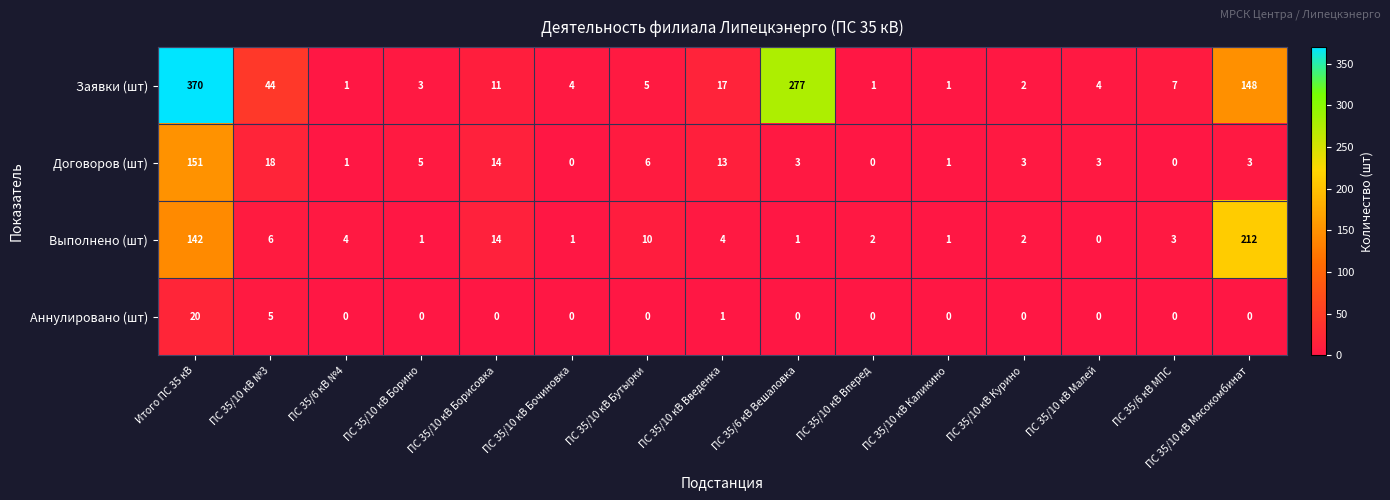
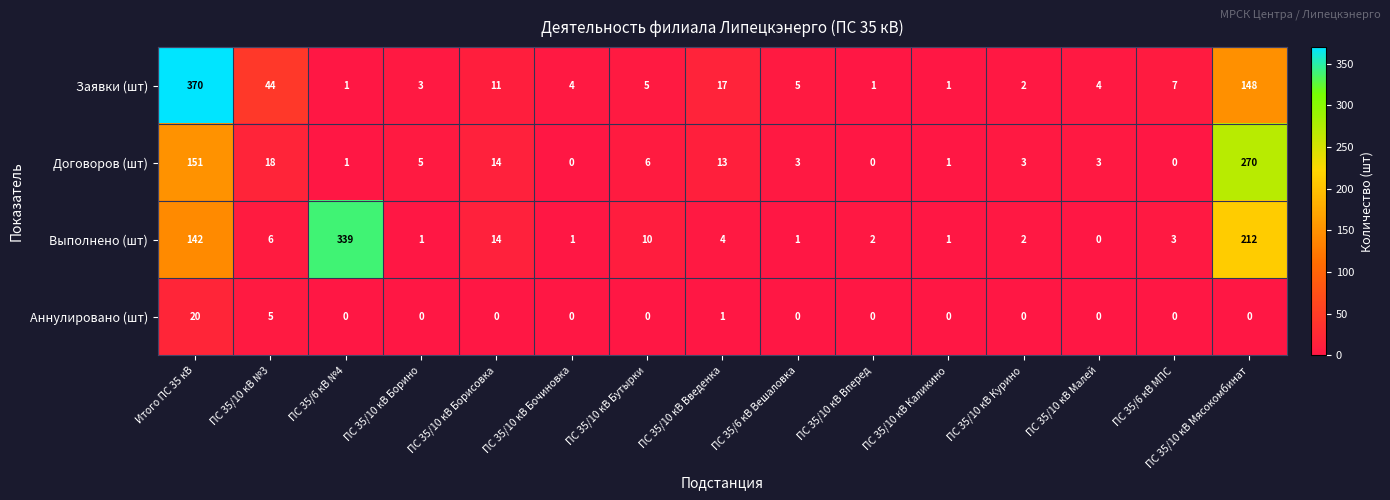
Заявки (шт), ПС 35/6 кВ Вешаловка: 277 -> 5
Договоров (шт), ПС 35/10 кВ Мясокомбинат: 3 -> 270
Выполнено (шт), ПС 35/6 кВ №4: 4 -> 339
